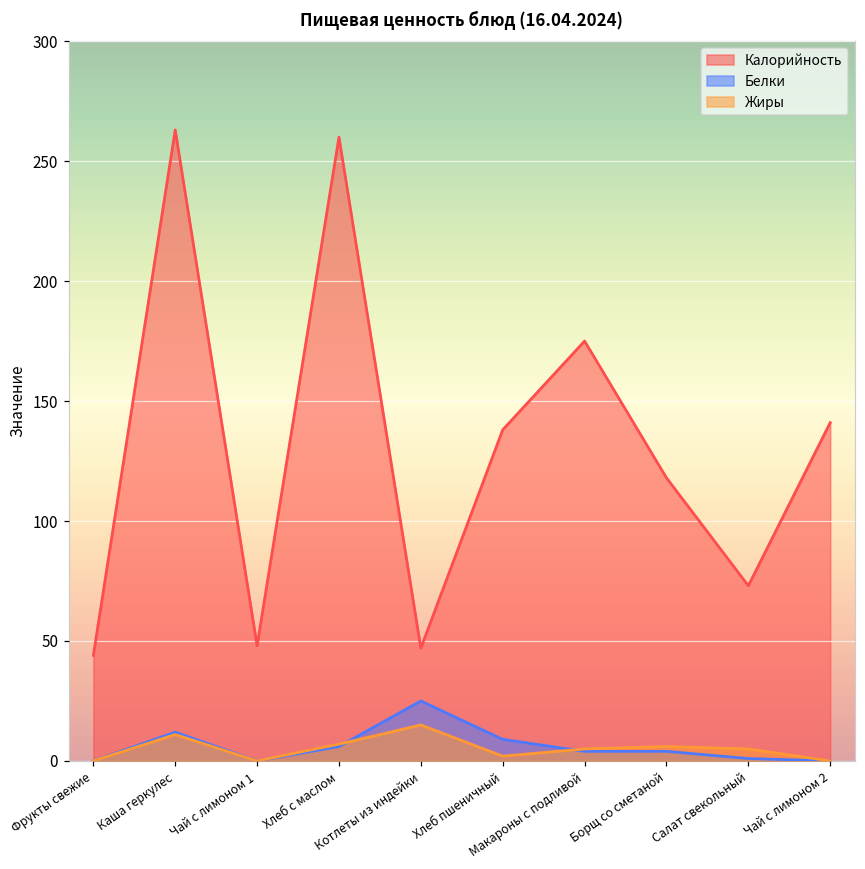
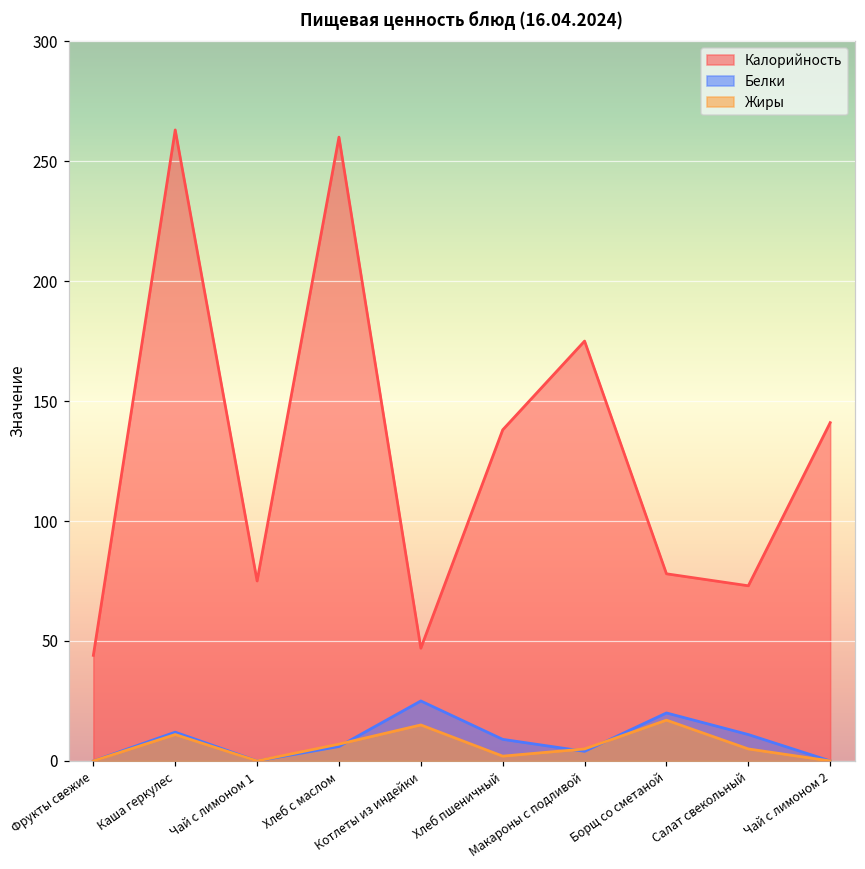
Калорийность, Чай с лимоном 1: 48 -> 75
Калорийность, Борщ со сметаной: 118 -> 78
Белки, Борщ со сметаной: 4 -> 20
Жиры, Борщ со сметаной: 6 -> 17
Белки, Салат свекольный: 1 -> 11
